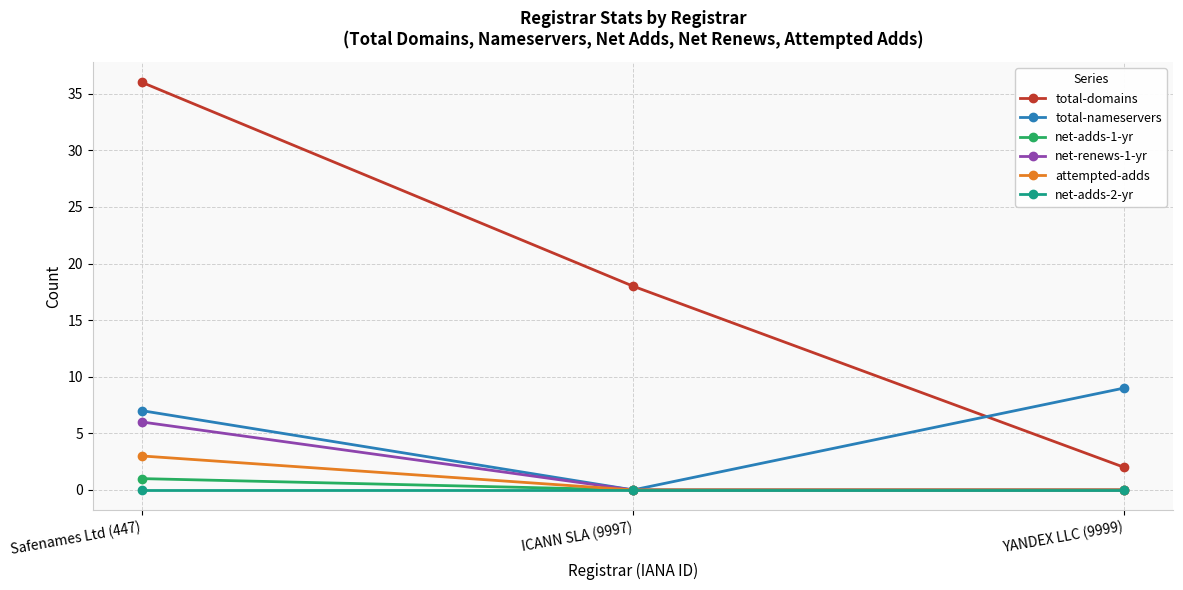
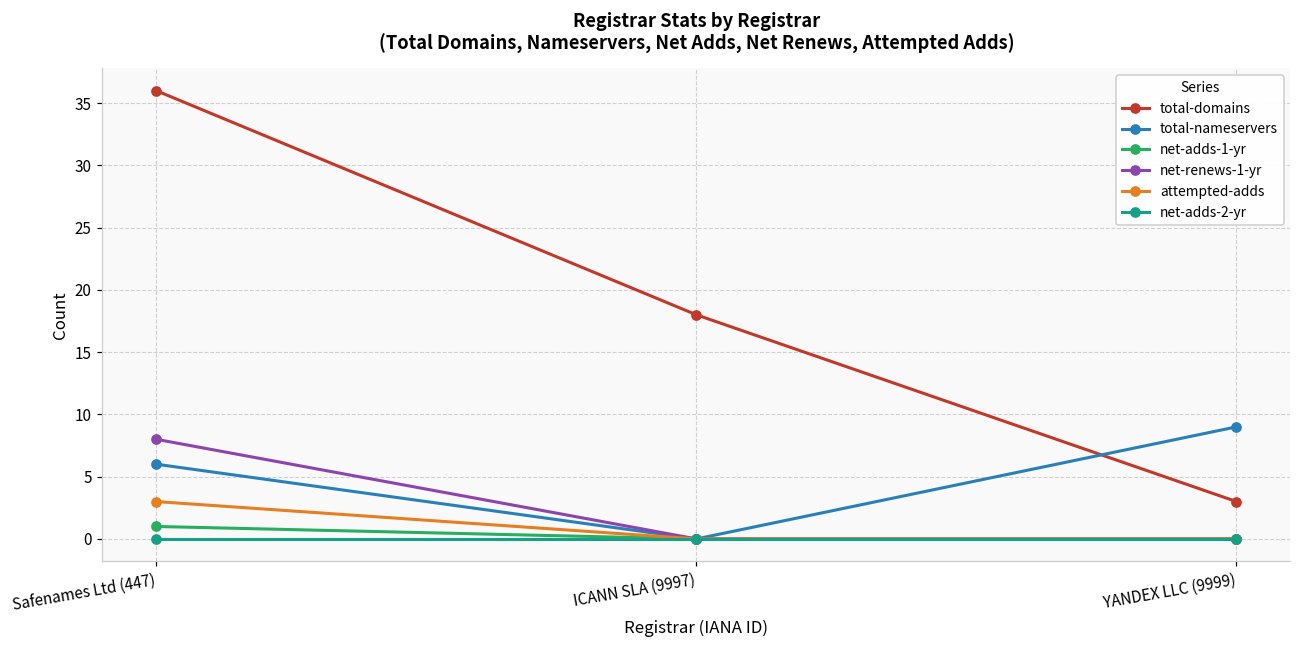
total-nameservers, Safenames Ltd (447): 7 -> 6
net-renews-1-yr, Safenames Ltd (447): 6 -> 8
total-domains, YANDEX LLC (9999): 2 -> 3
